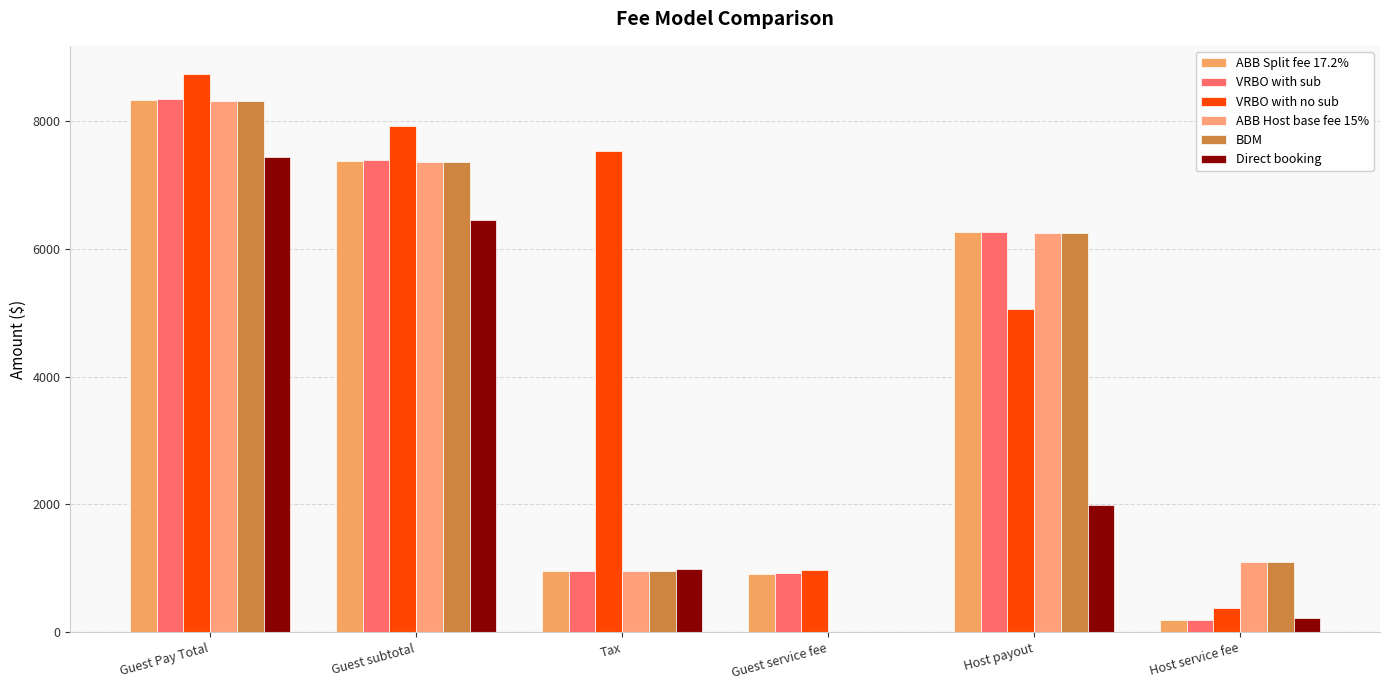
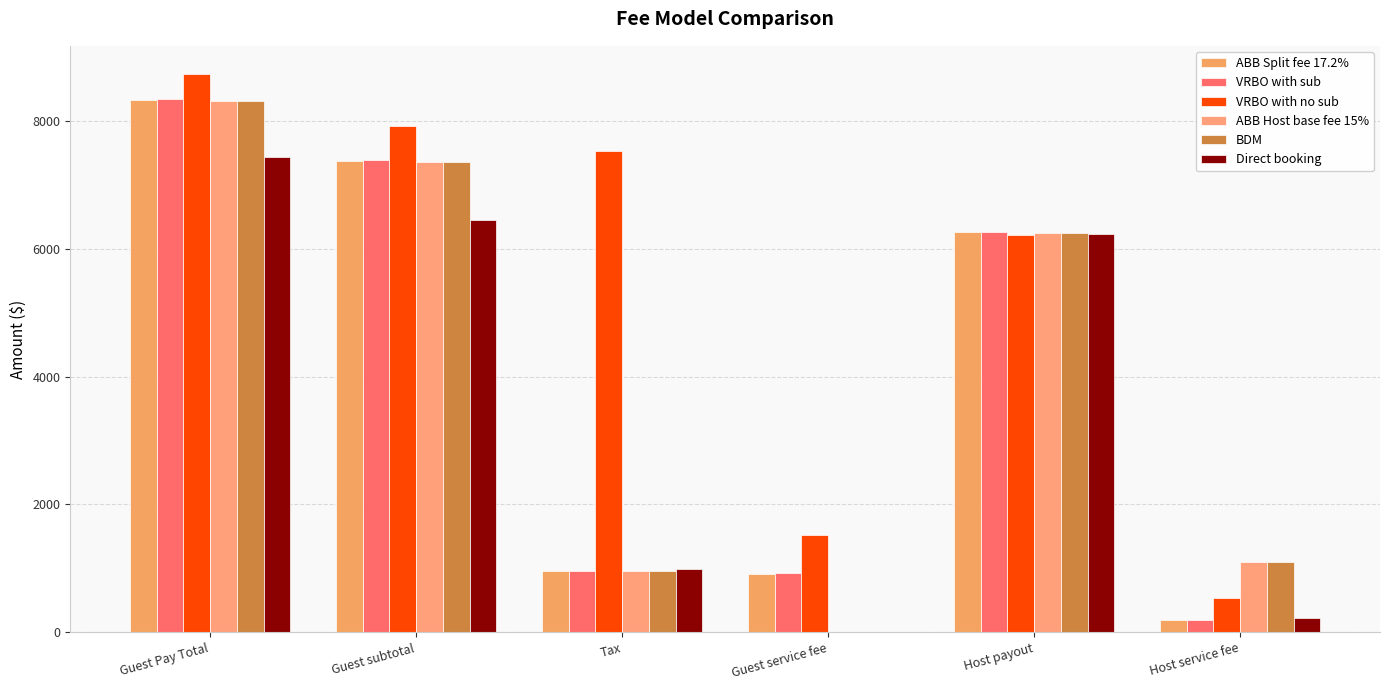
VRBO with no sub, Guest service fee: 1000 -> 1500
VRBO with no sub, Host payout: 5100 -> 6200
Direct booking, Host payout: 2000 -> 6200
VRBO with no sub, Host service fee: 400 -> 500
